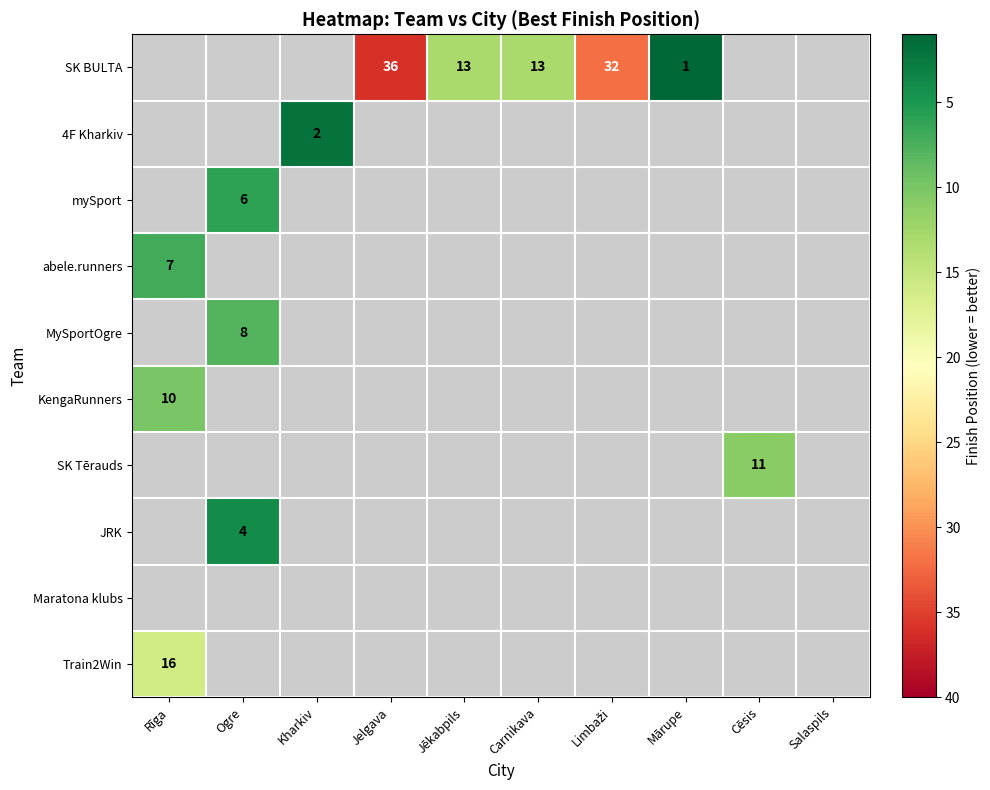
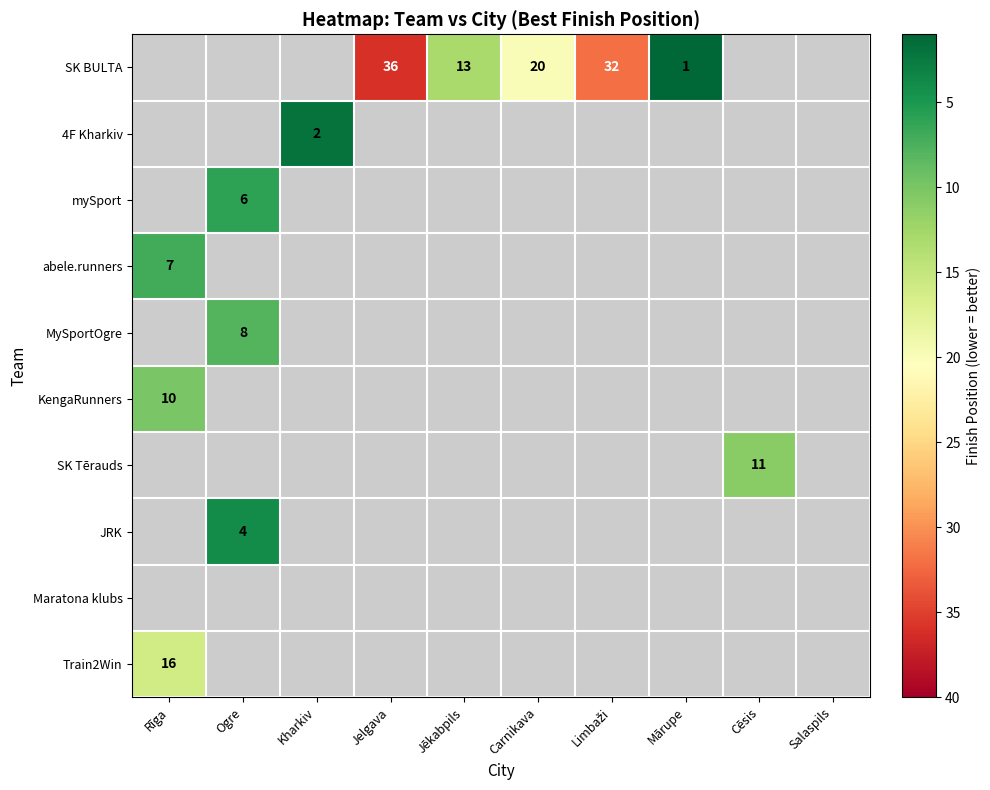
SK BULTA, Carnikava: 13 -> 20
